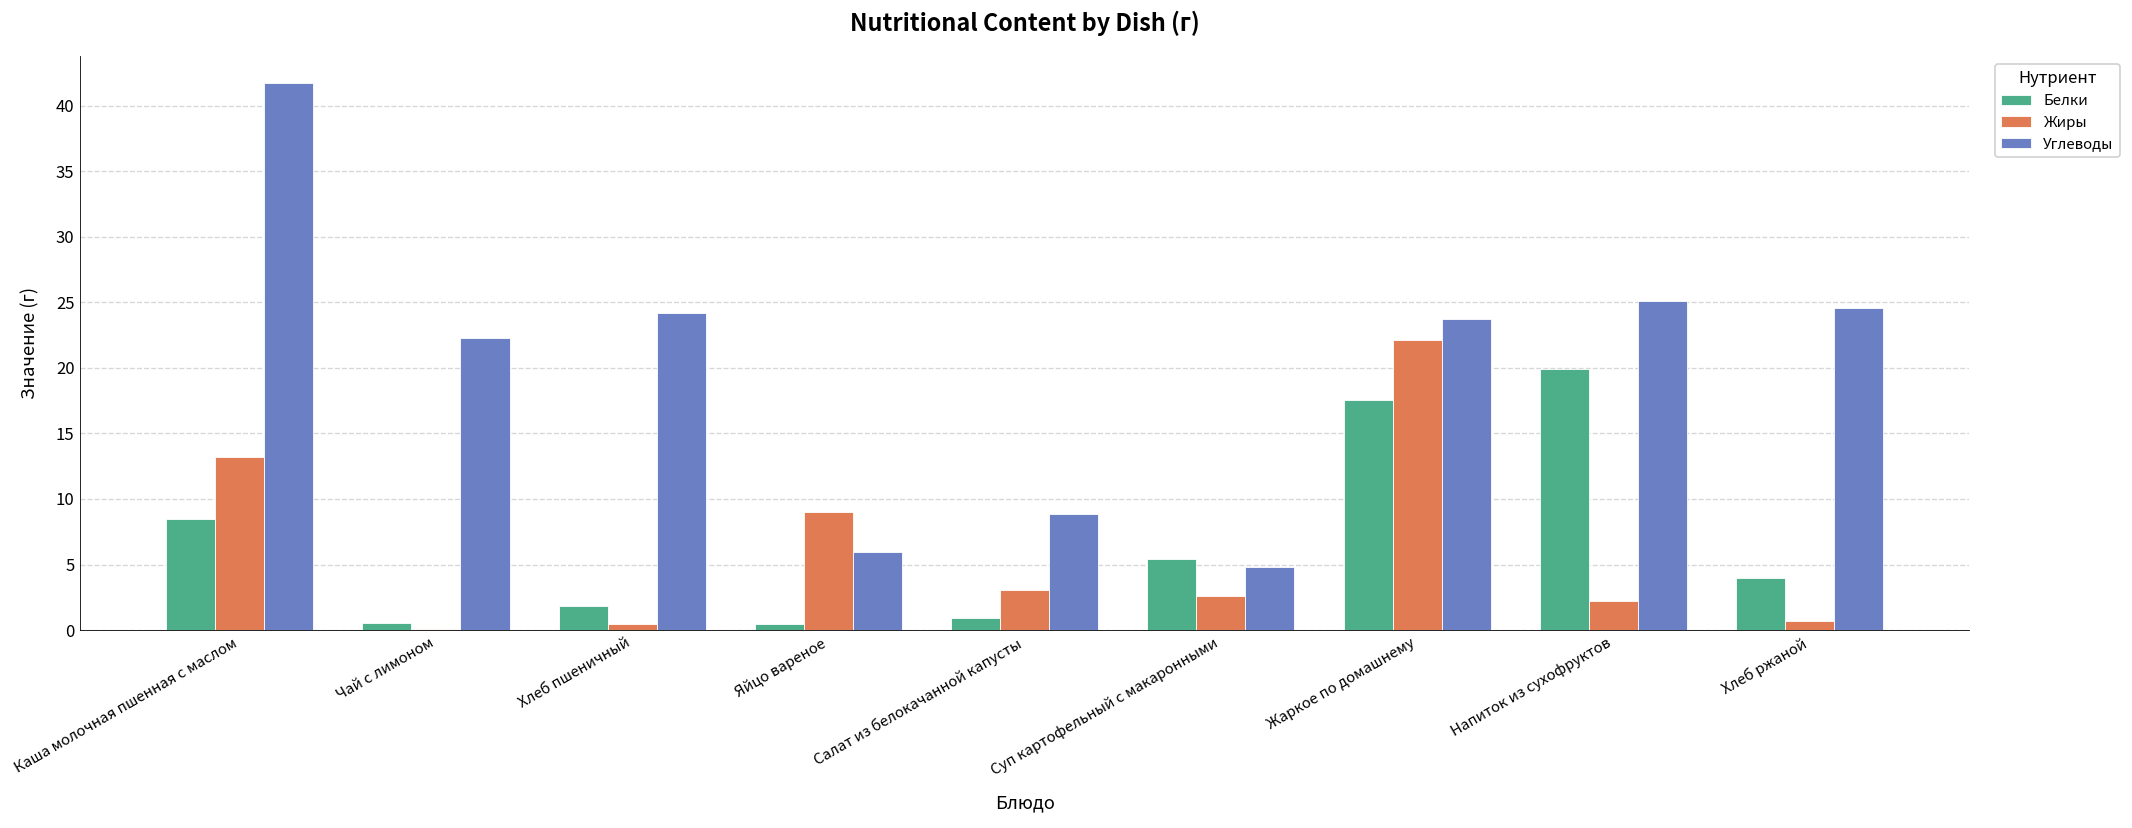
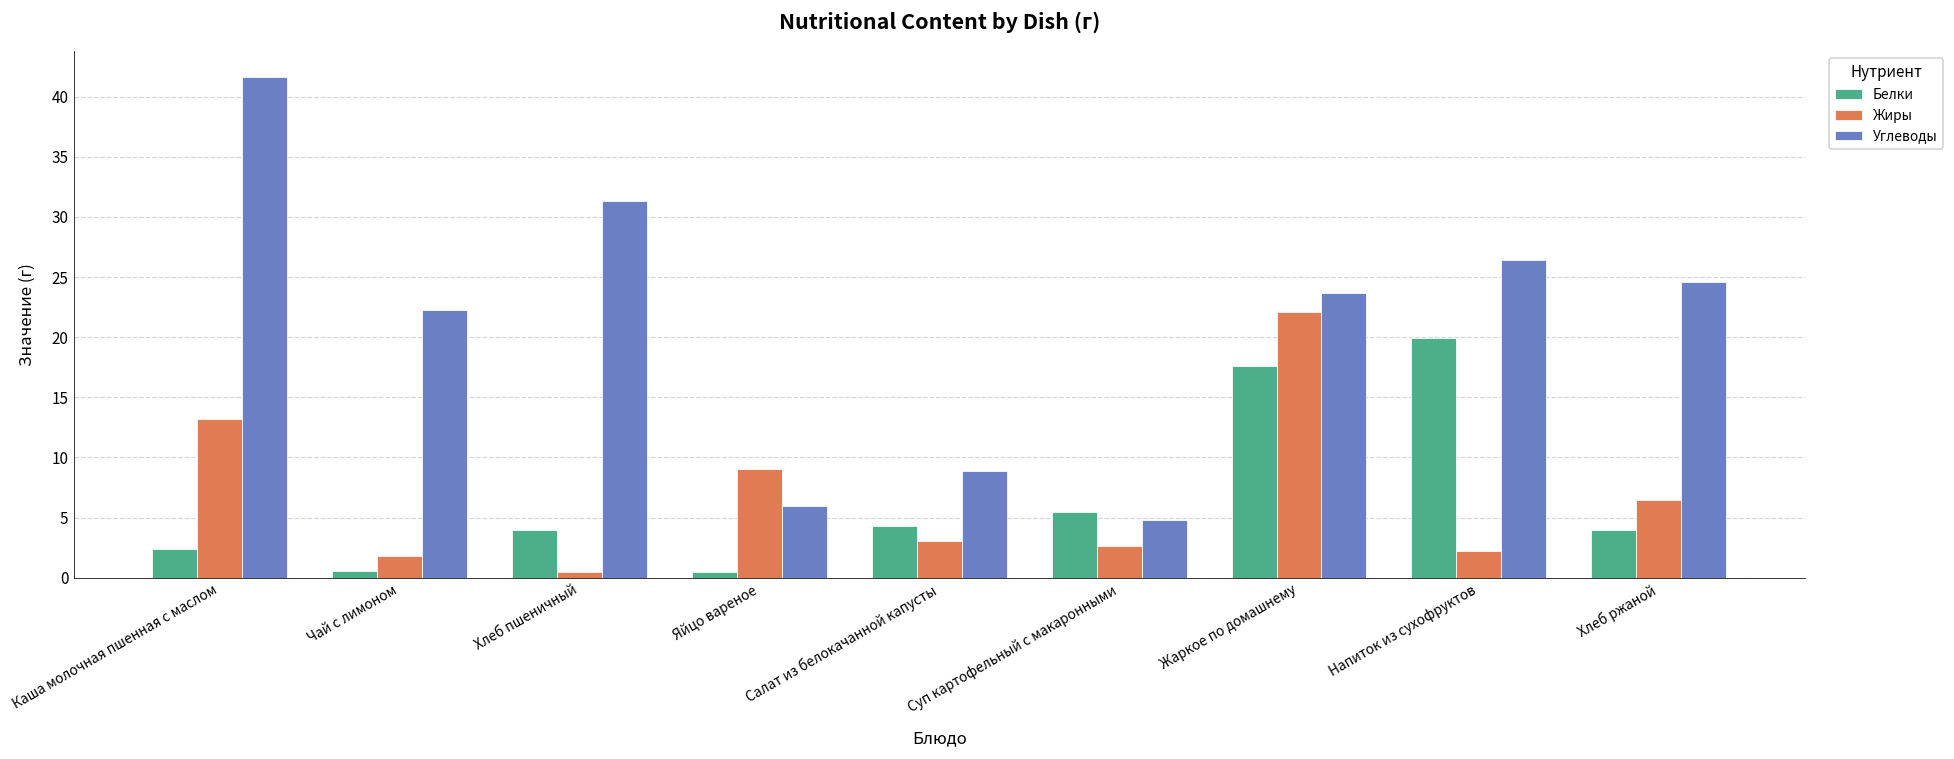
Белки, Каша молочная пшенная с маслом: 8.5 -> 2.4
Жиры, Чай с лимоном: 0.1 -> 1.8
Белки, Хлеб пшеничный: 1.8 -> 4.0
Углеводы, Хлеб пшеничный: 24.2 -> 31.3
Белки, Салат из белокачанной капусты: 0.9 -> 4.3
Углеводы, Напиток из сухофруктов: 25.1 -> 26.4
Жиры, Хлеб ржаной: 0.7 -> 6.4
